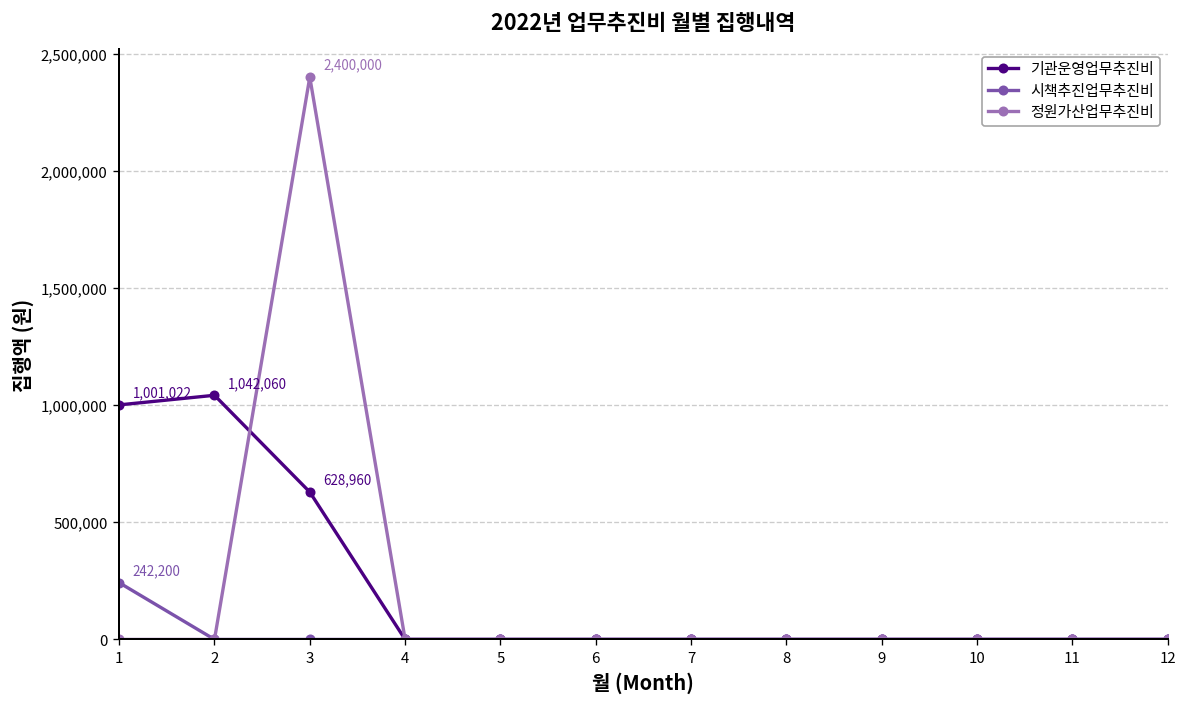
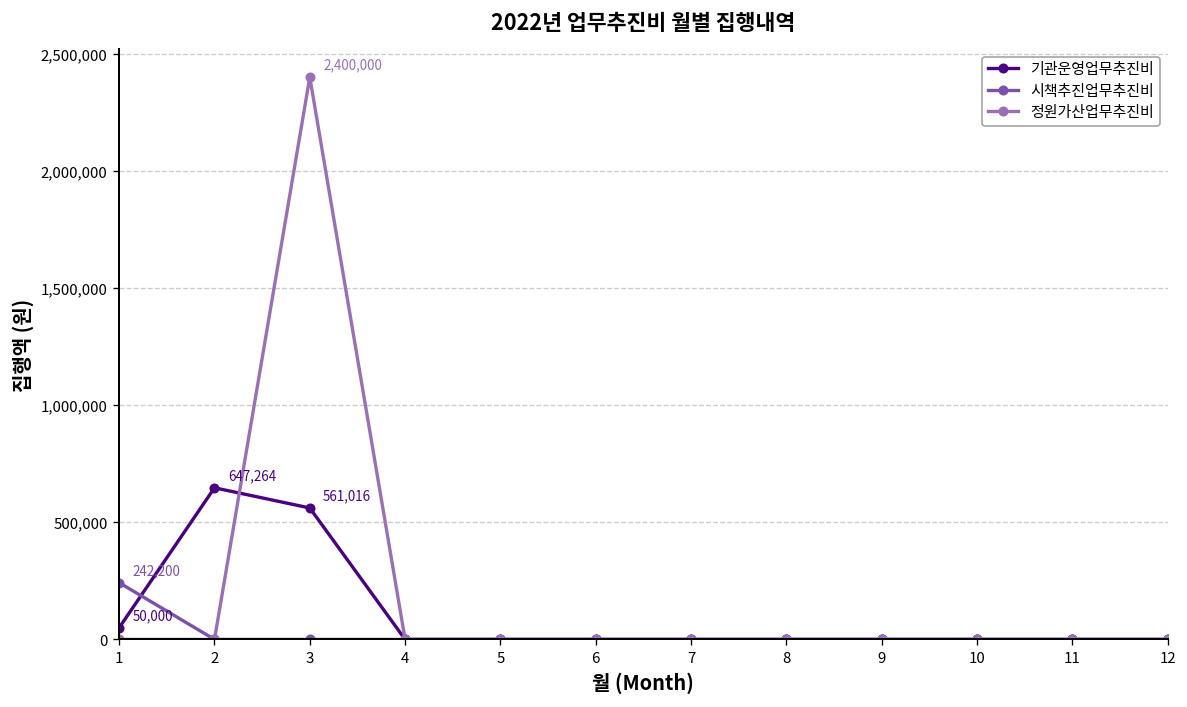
기관운영업무추진비, 1: 1,001,022 -> 50,000
기관운영업무추진비, 2: 1,042,060 -> 647,264
기관운영업무추진비, 3: 628,960 -> 561,016
